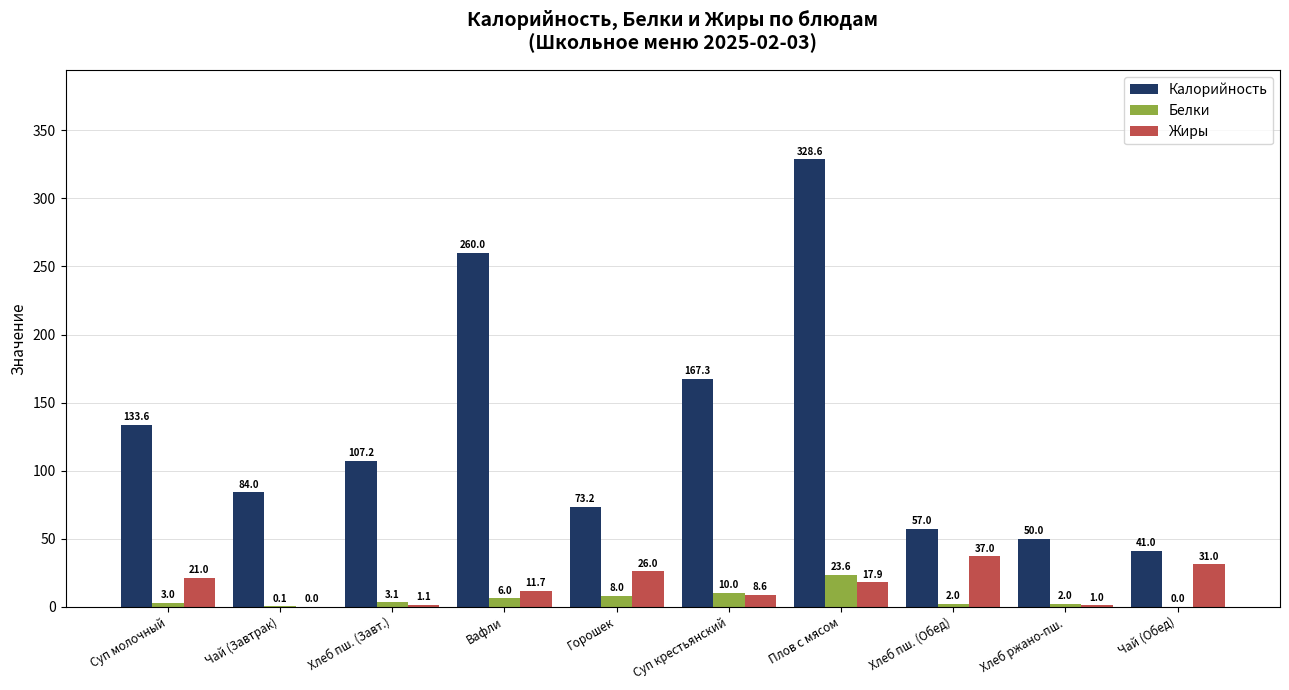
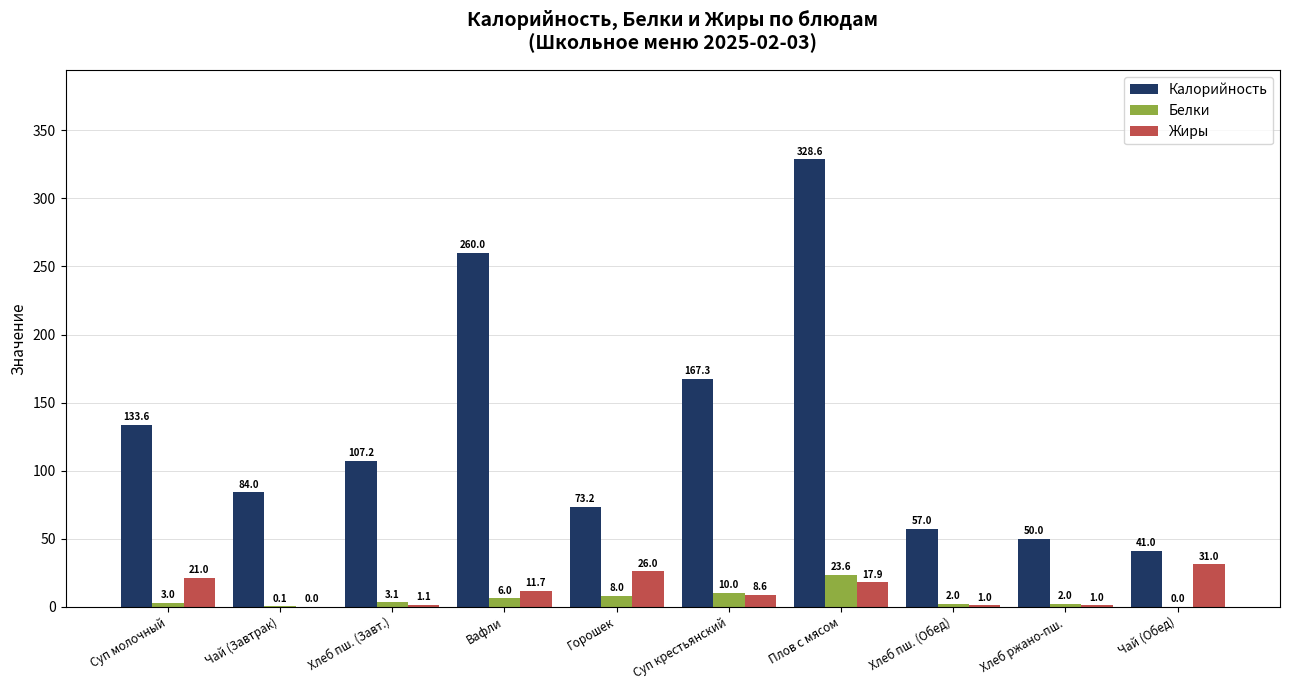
Жиры, Хлеб пш. (Обед): 37.0 -> 1.0
